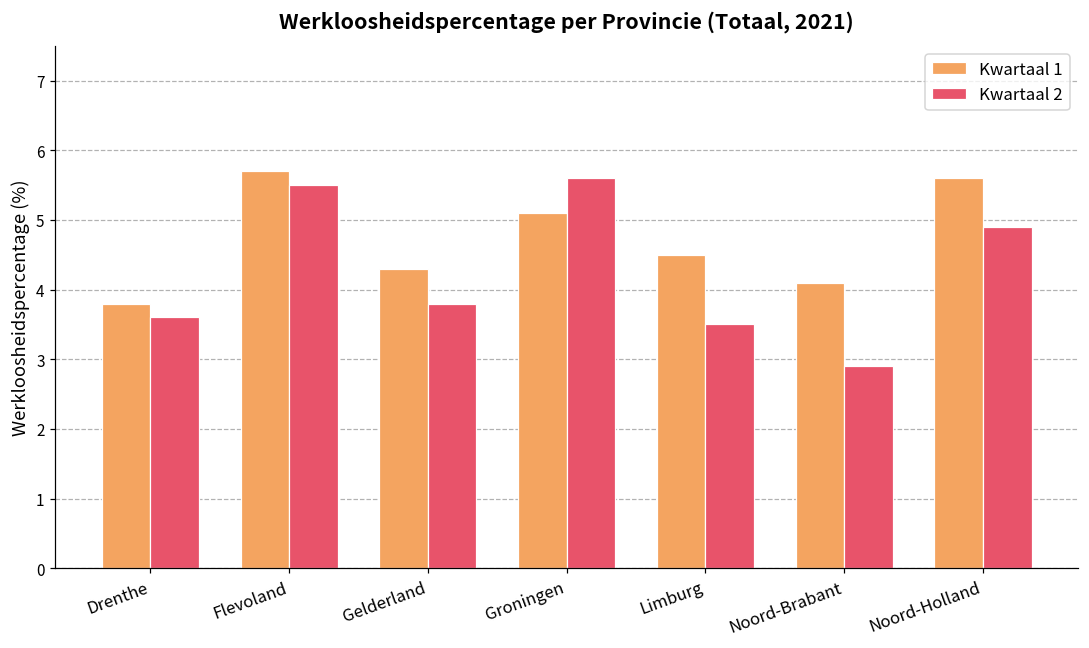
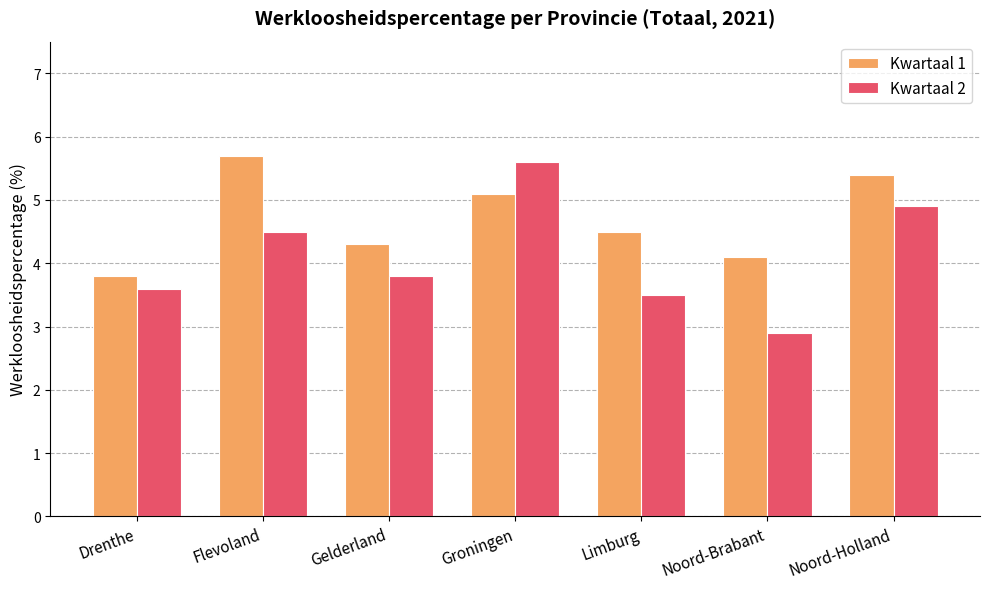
Kwartaal 2, Flevoland: 5.5 -> 4.5
Kwartaal 1, Noord-Holland: 5.6 -> 5.4
